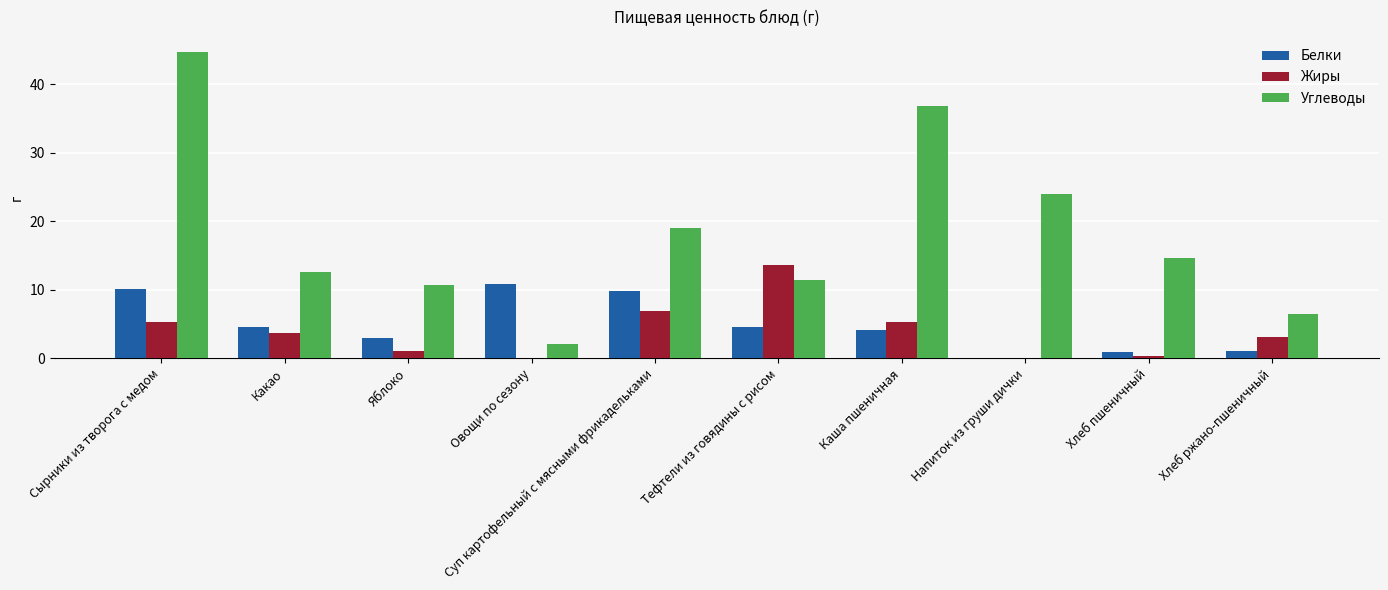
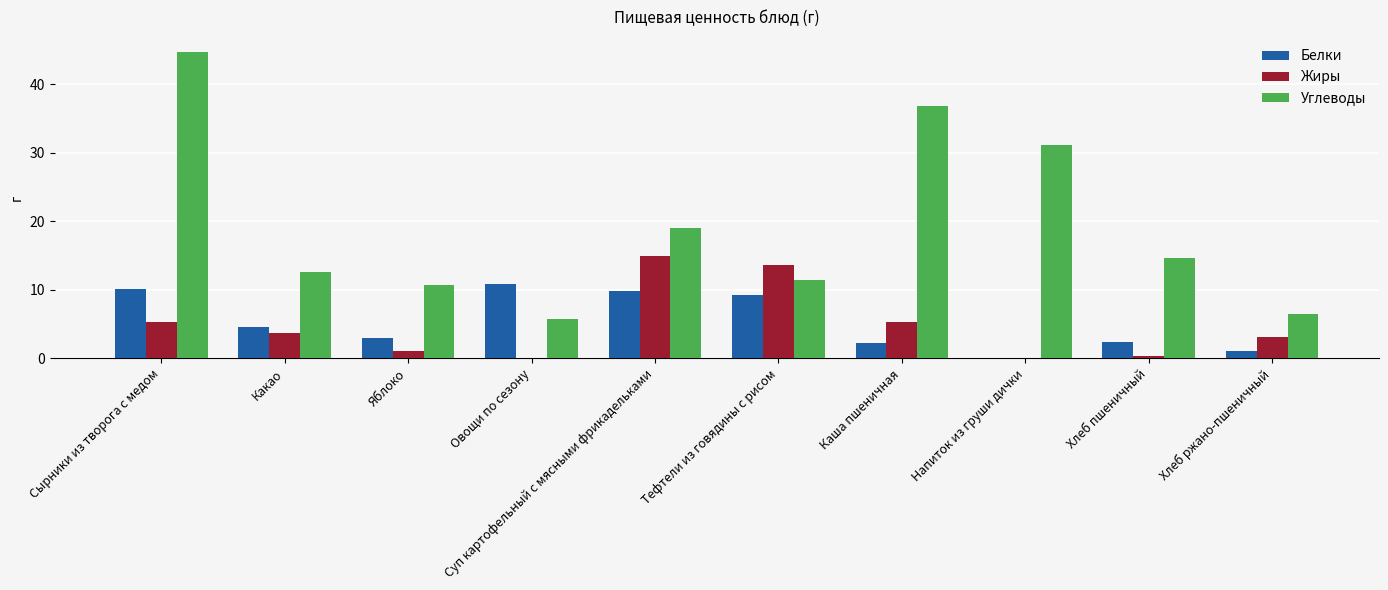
Углеводы, Овощи по сезону: 2 -> 6
Жиры, Суп картофельный с мясными фрикадельками: 7 -> 15
Белки, Тефтели из говядины с рисом: 5 -> 9
Белки, Каша пшеничная: 4 -> 2
Углеводы, Напиток из груши дички: 24 -> 31
Белки, Хлеб пшеничный: 1 -> 2
